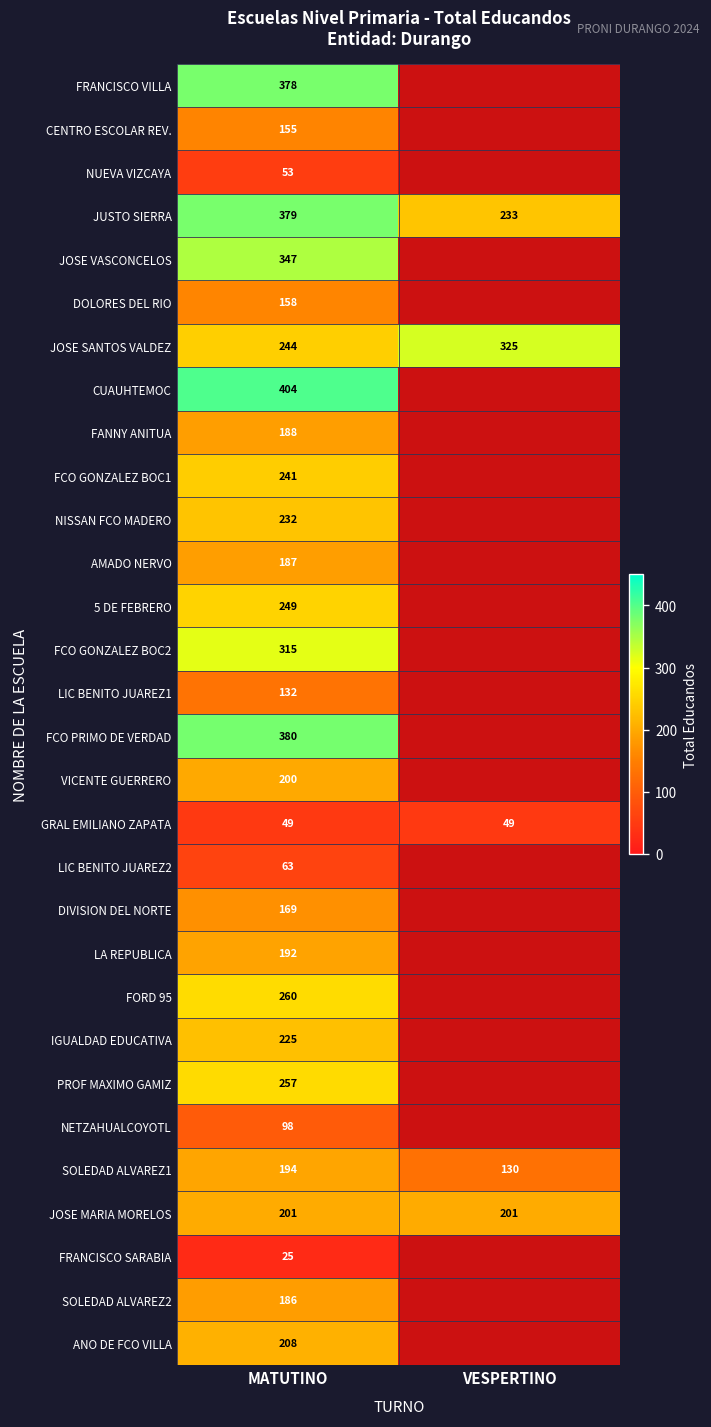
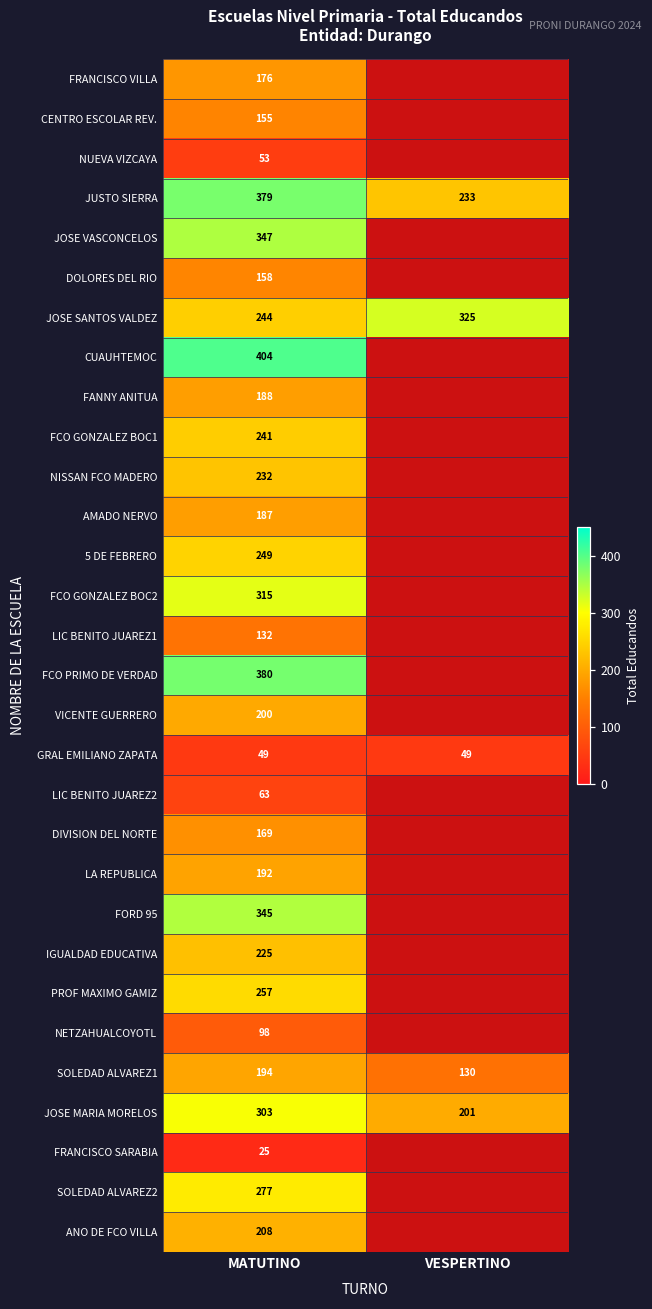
FRANCISCO VILLA, MATUTINO: 378 -> 176
FORD 95, MATUTINO: 260 -> 345
JOSE MARIA MORELOS, MATUTINO: 201 -> 303
SOLEDAD ALVAREZ2, MATUTINO: 186 -> 277
